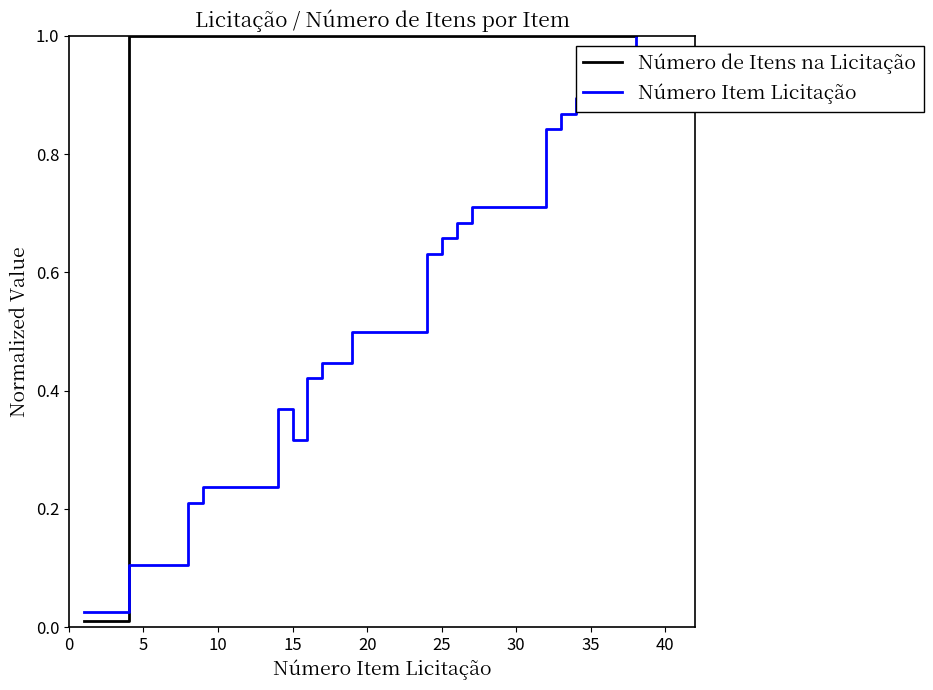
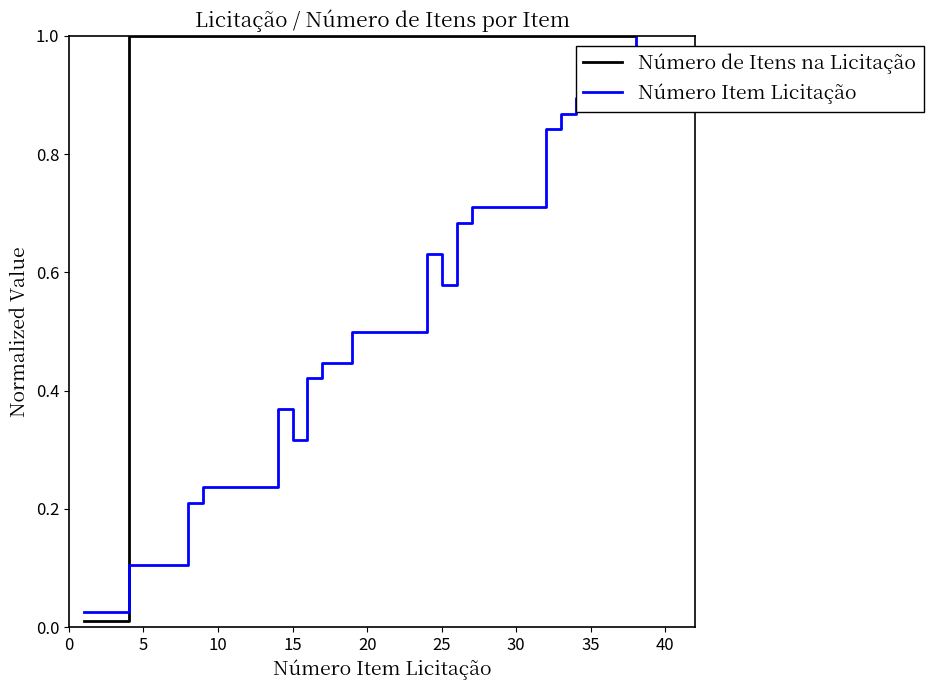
Número Item Licitação, 25: 0.66 -> 0.58
